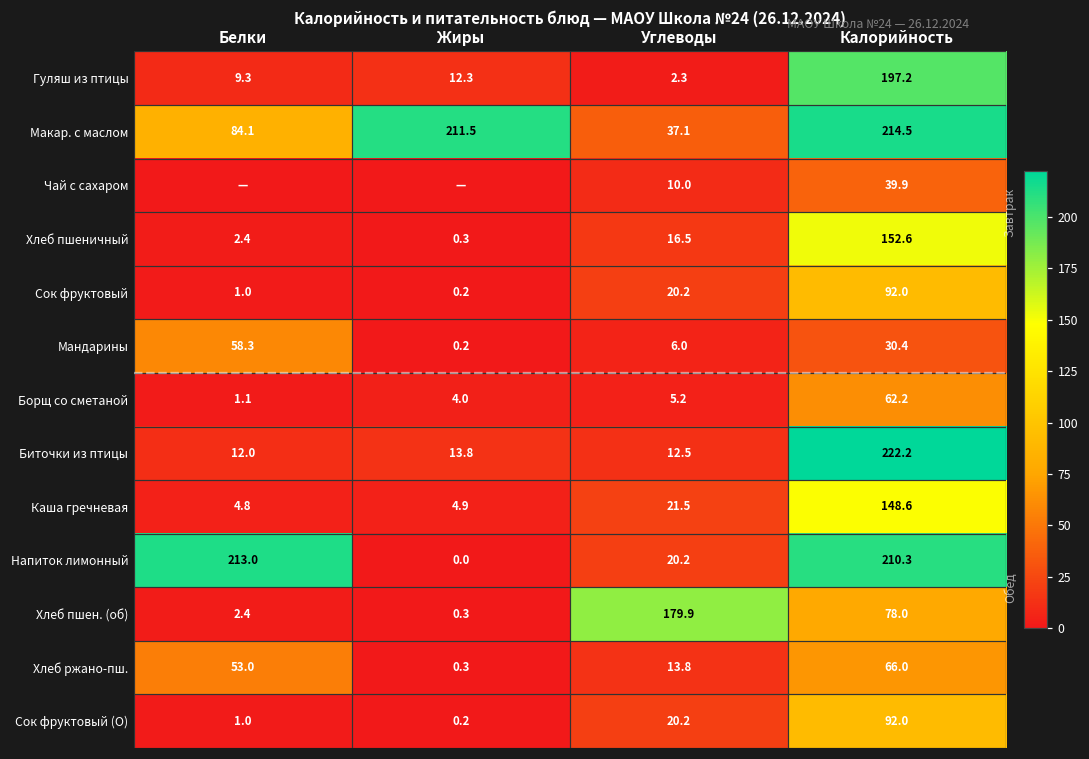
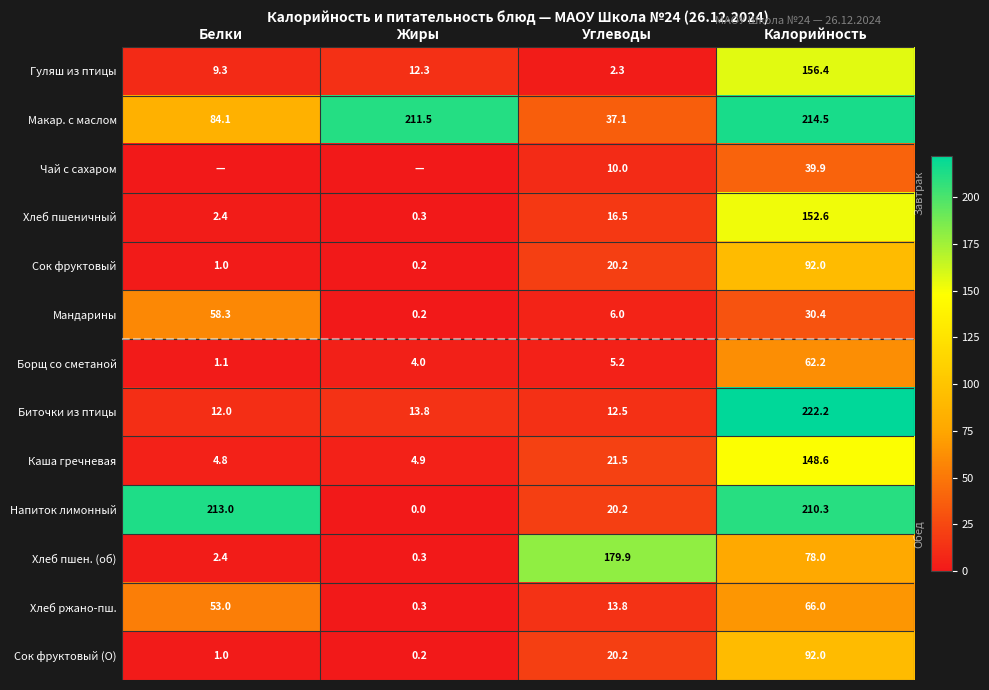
Гуляш из птицы, Калорийность: 197.2 -> 156.4
